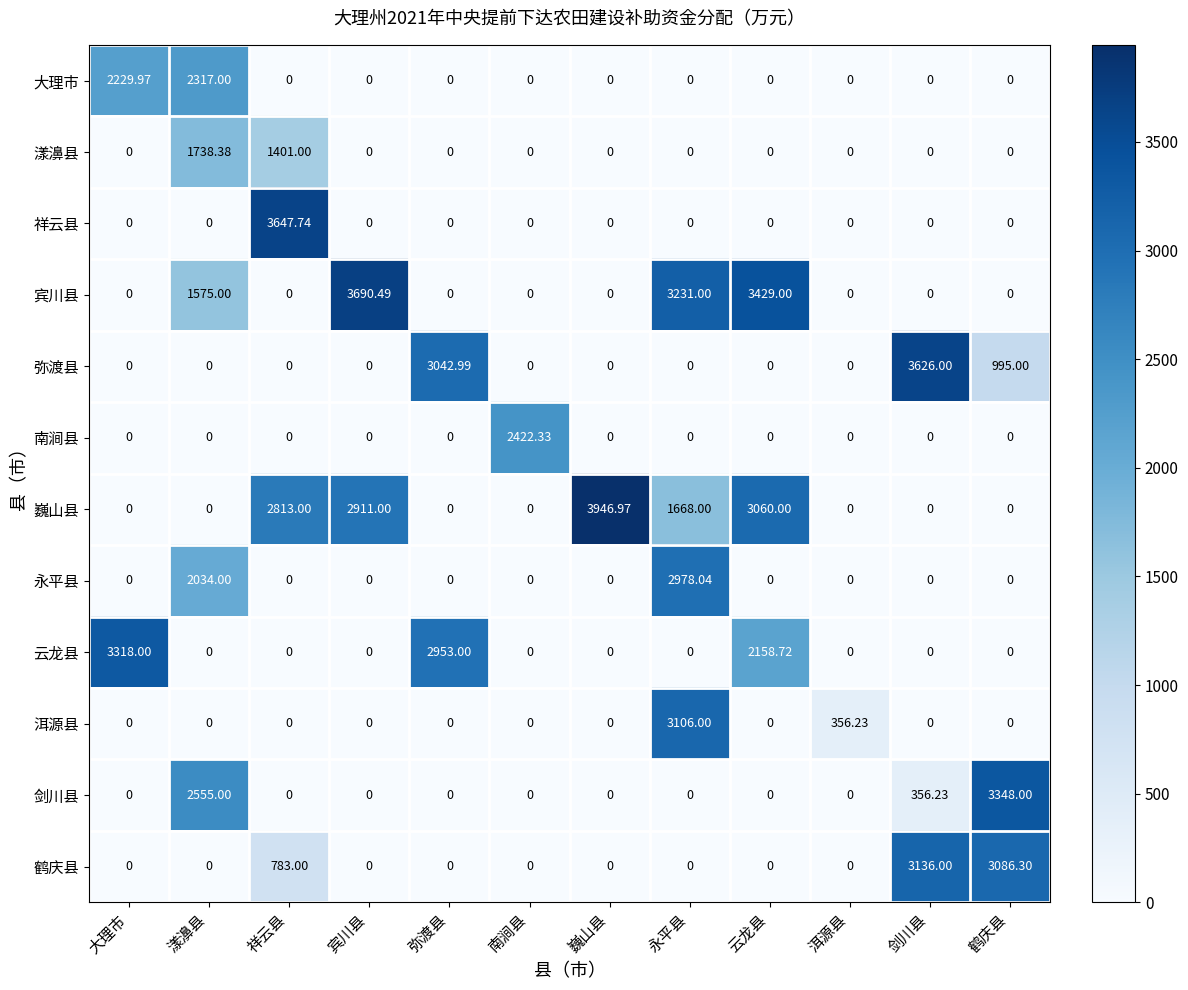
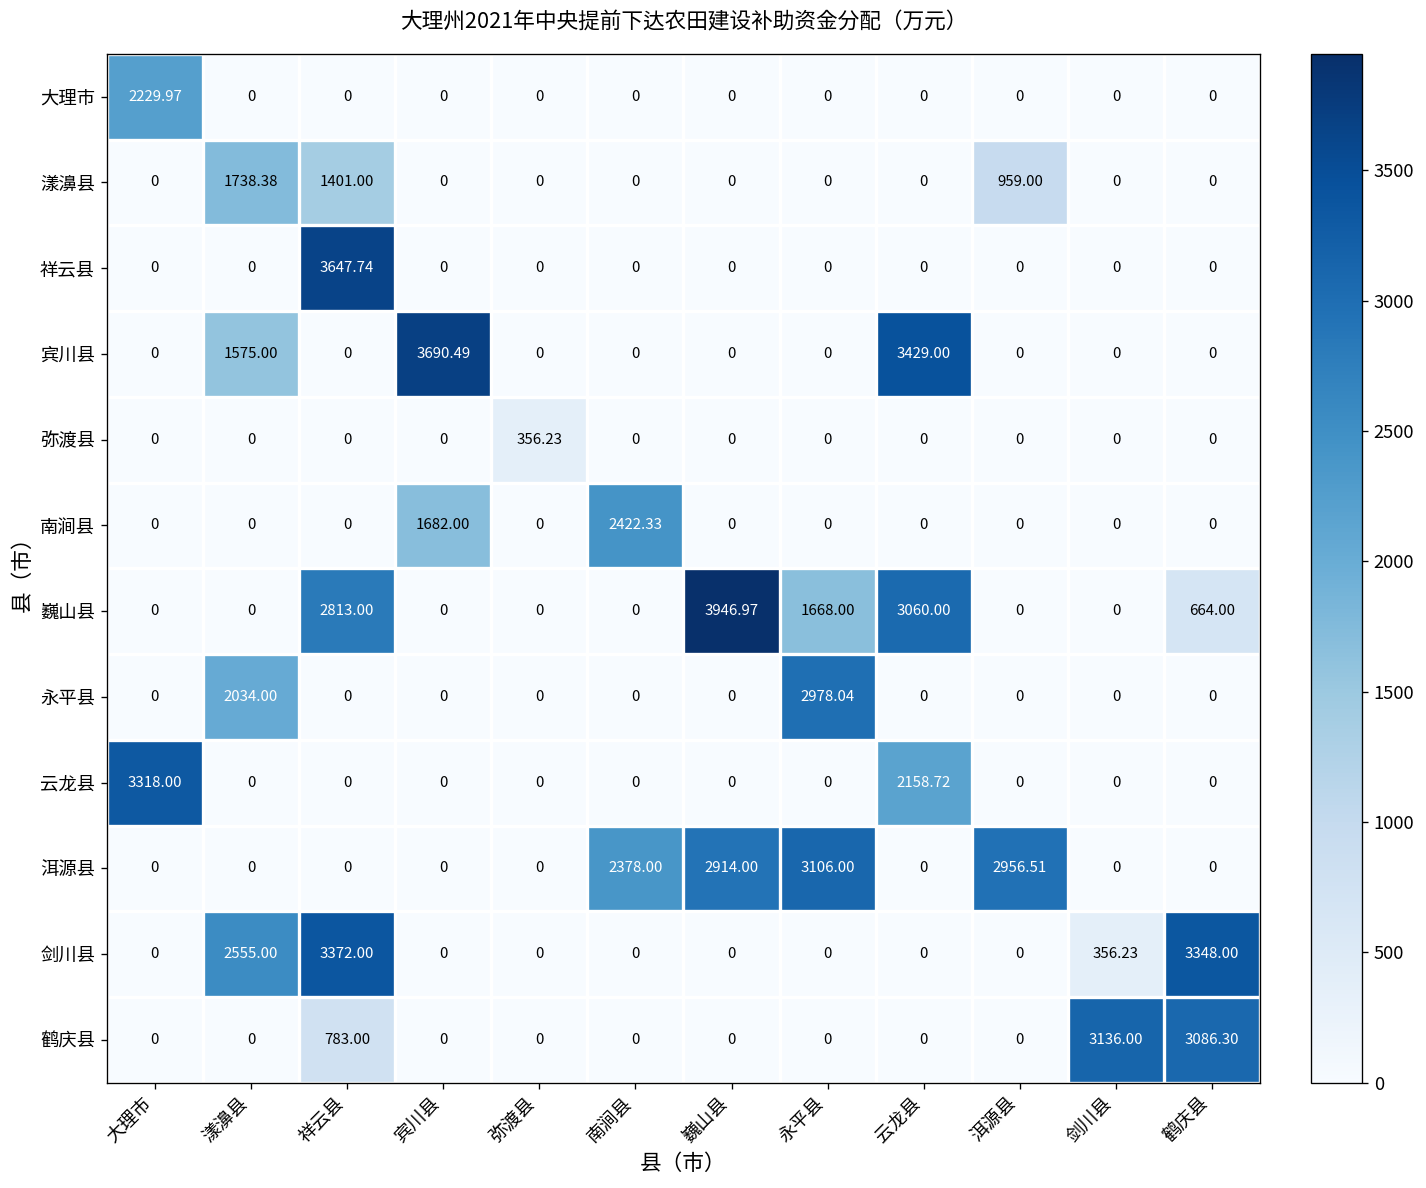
大理市, 漾濞县: 2317.00 -> 0
漾濞县, 洱源县: 0 -> 959.00
宾川县, 永平县: 3231.00 -> 0
弥渡县, 弥渡县: 3042.99 -> 356.23
弥渡县, 剑川县: 3626.00 -> 0
弥渡县, 鹤庆县: 995.00 -> 0
南涧县, 宾川县: 0 -> 1682.00
巍山县, 宾川县: 2911.00 -> 0
巍山县, 鹤庆县: 0 -> 664.00
云龙县, 弥渡县: 2953.00 -> 0
洱源县, 南涧县: 0 -> 2378.00
洱源县, 巍山县: 0 -> 2914.00
洱源县, 洱源县: 356.23 -> 2956.51
剑川县, 祥云县: 0 -> 3372.00
